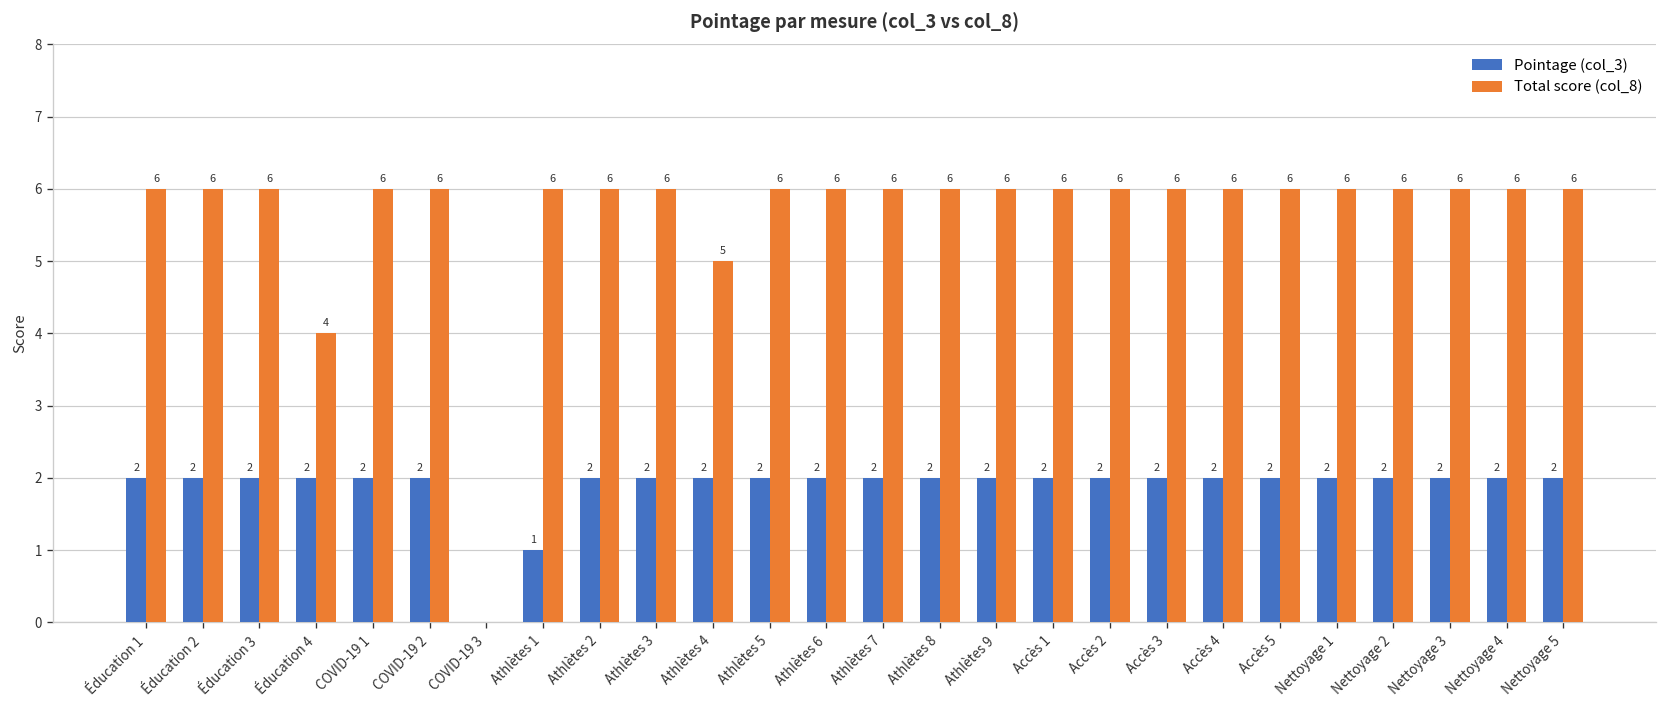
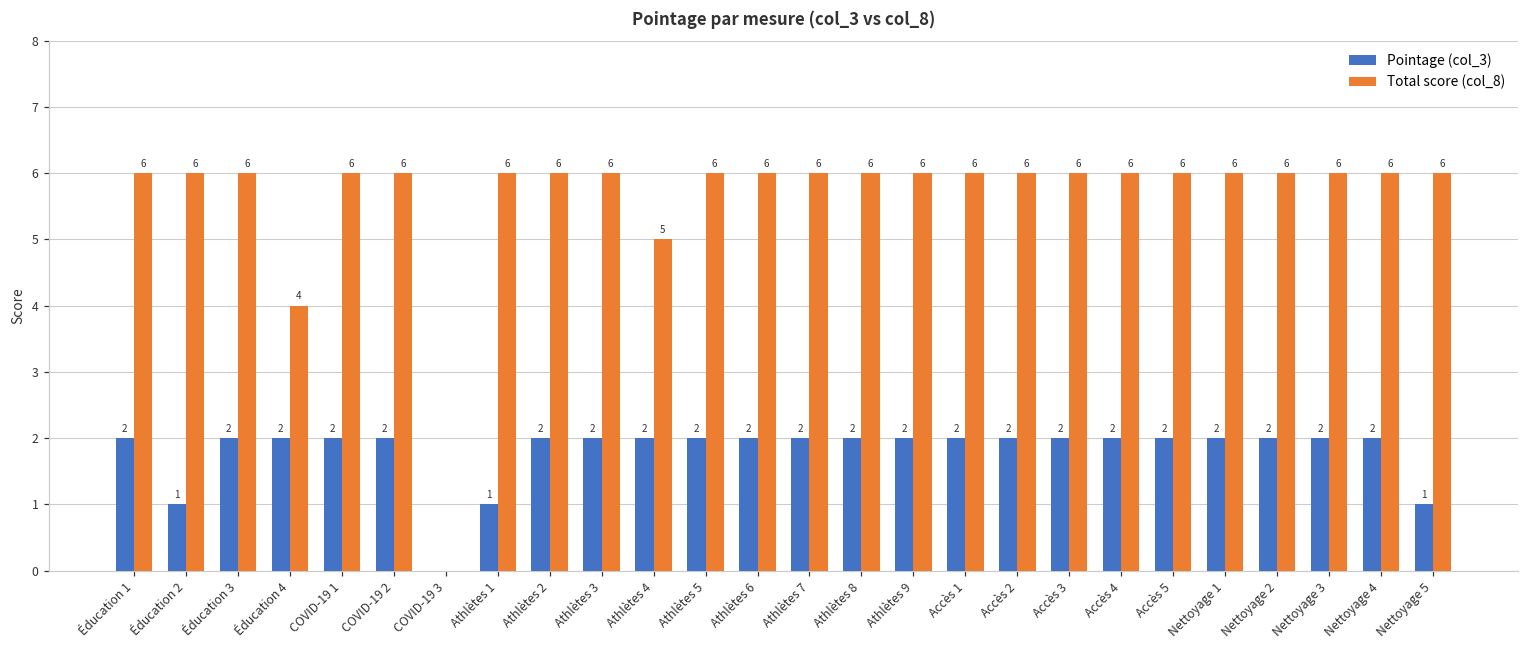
Pointage (col_3), Éducation 2: 2 -> 1
Pointage (col_3), Nettoyage 5: 2 -> 1
